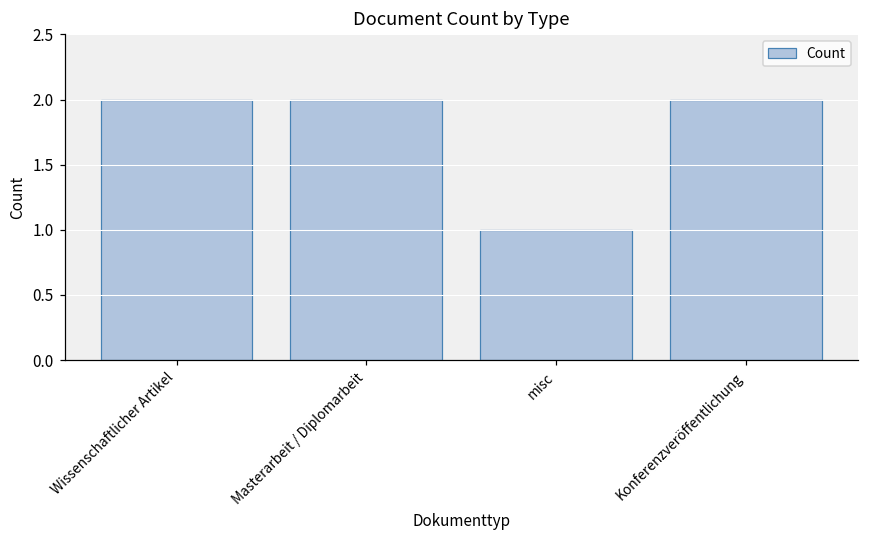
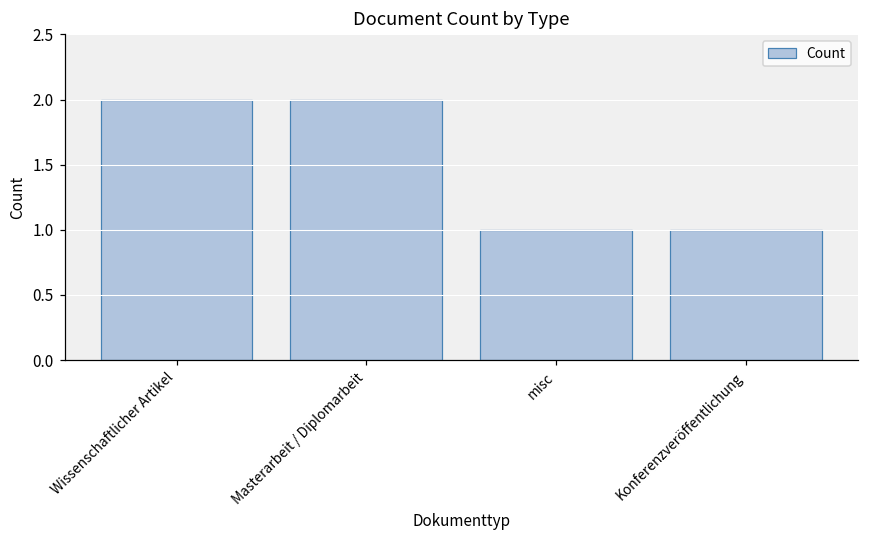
Konferenzveröffentlichung: 2 -> 1
